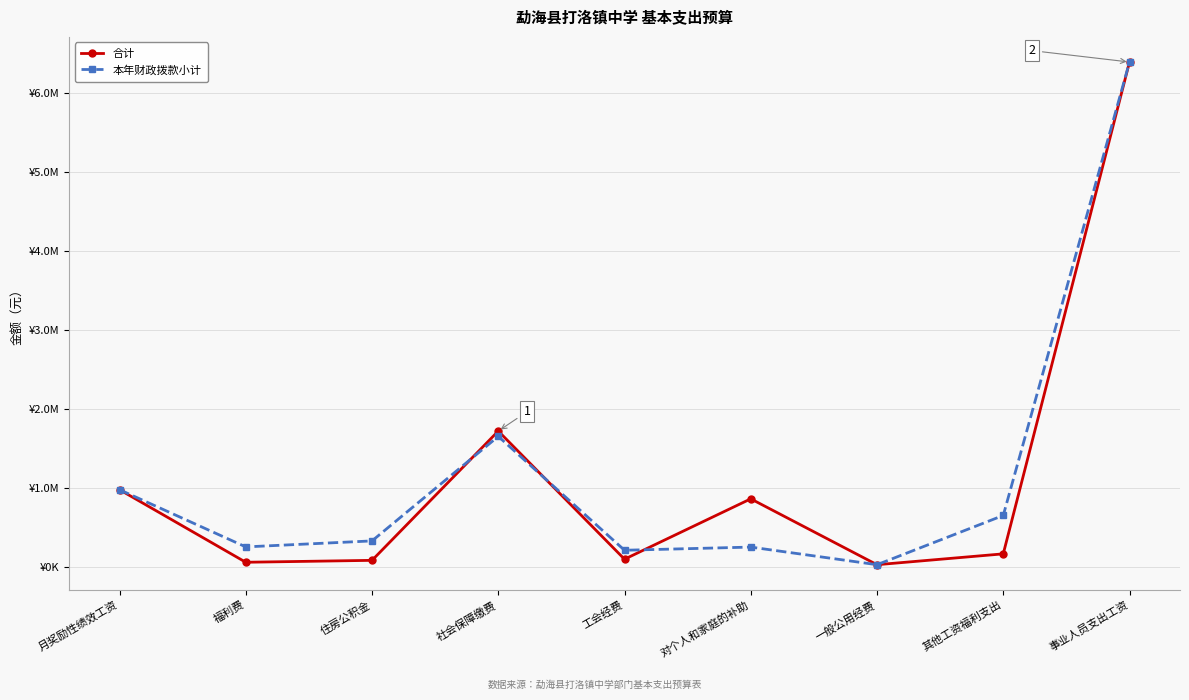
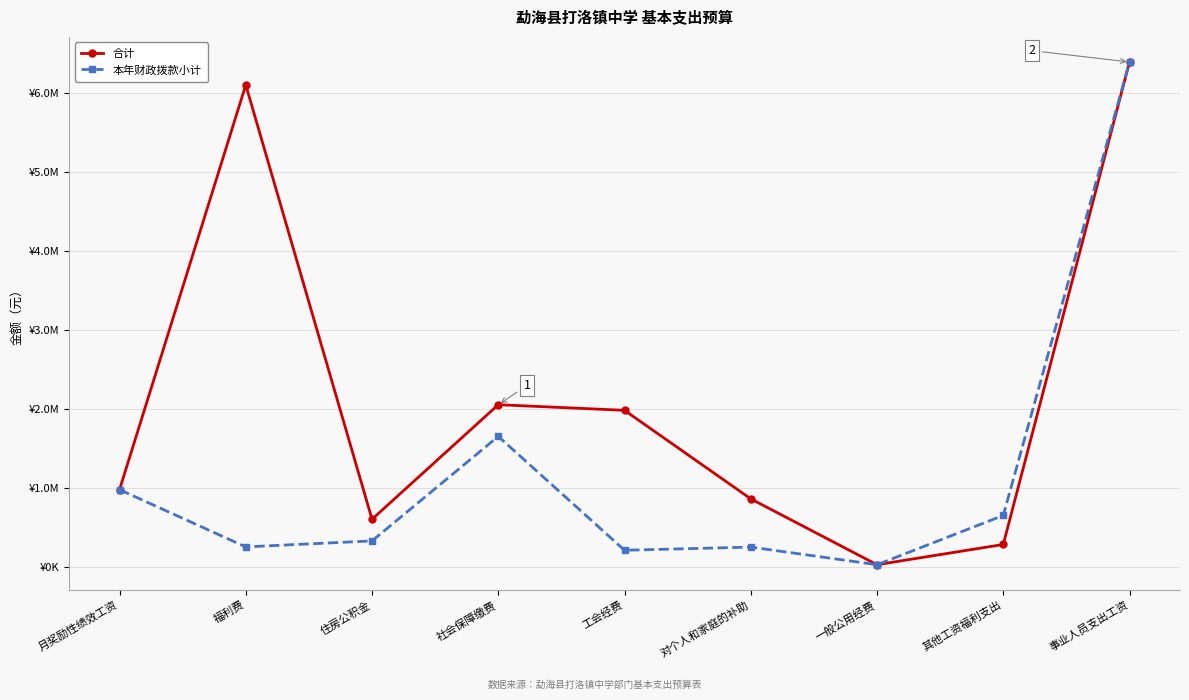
合计, 福利费: ¥100000 -> ¥6100000
合计, 住房公积金: ¥100000 -> ¥600000
合计, 社会保障缴费: ¥1700000 -> ¥2100000
合计, 工会经费: ¥100000 -> ¥2000000
合计, 其他工资福利支出: ¥200000 -> ¥300000
